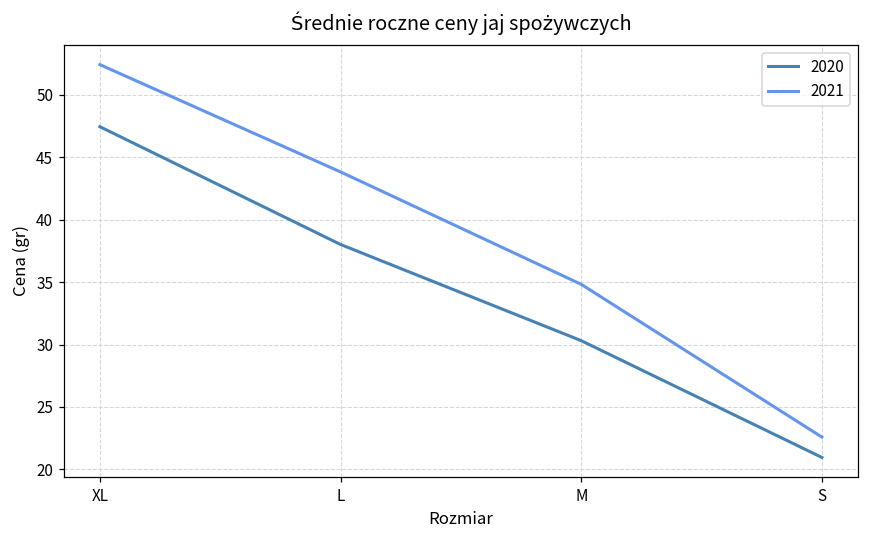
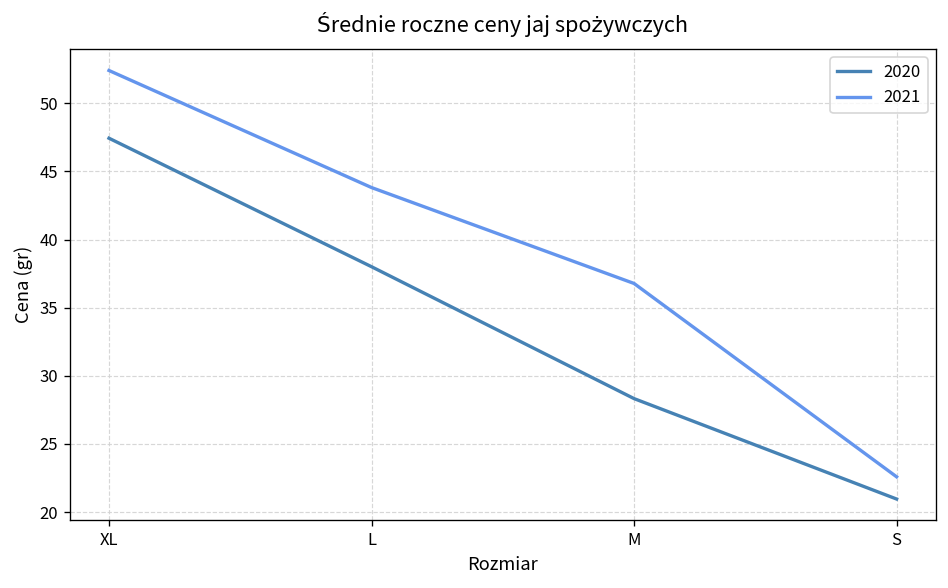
2020, M: 30.3 -> 28.3
2021, M: 34.8 -> 36.8
